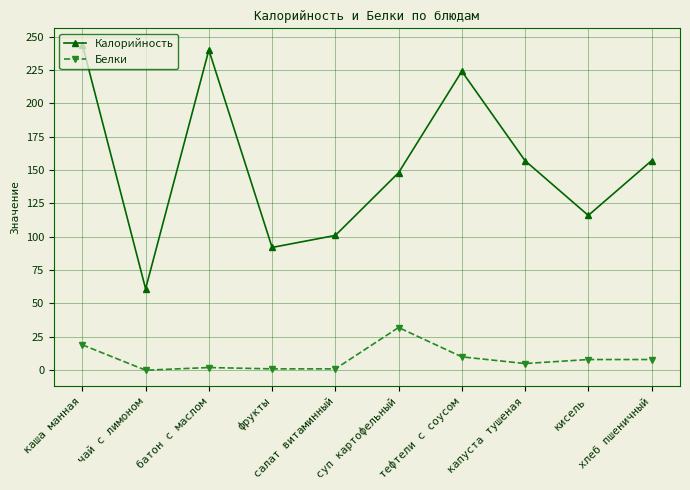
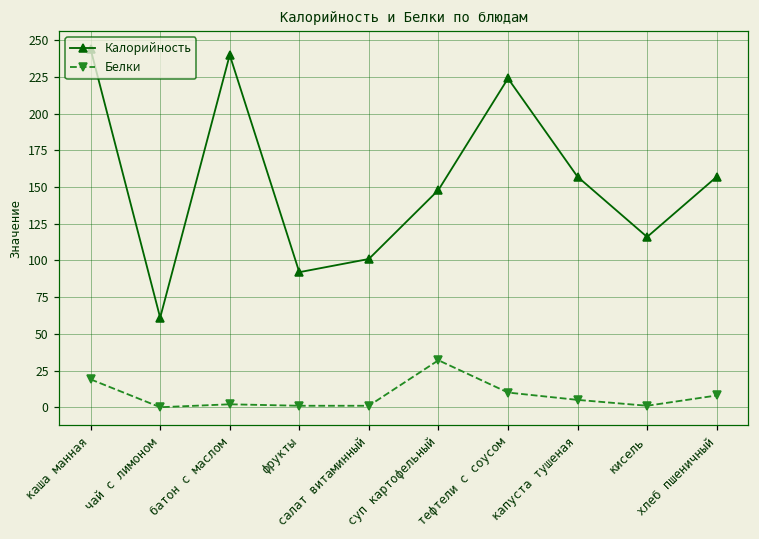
Белки, кисель: 8 -> 1
